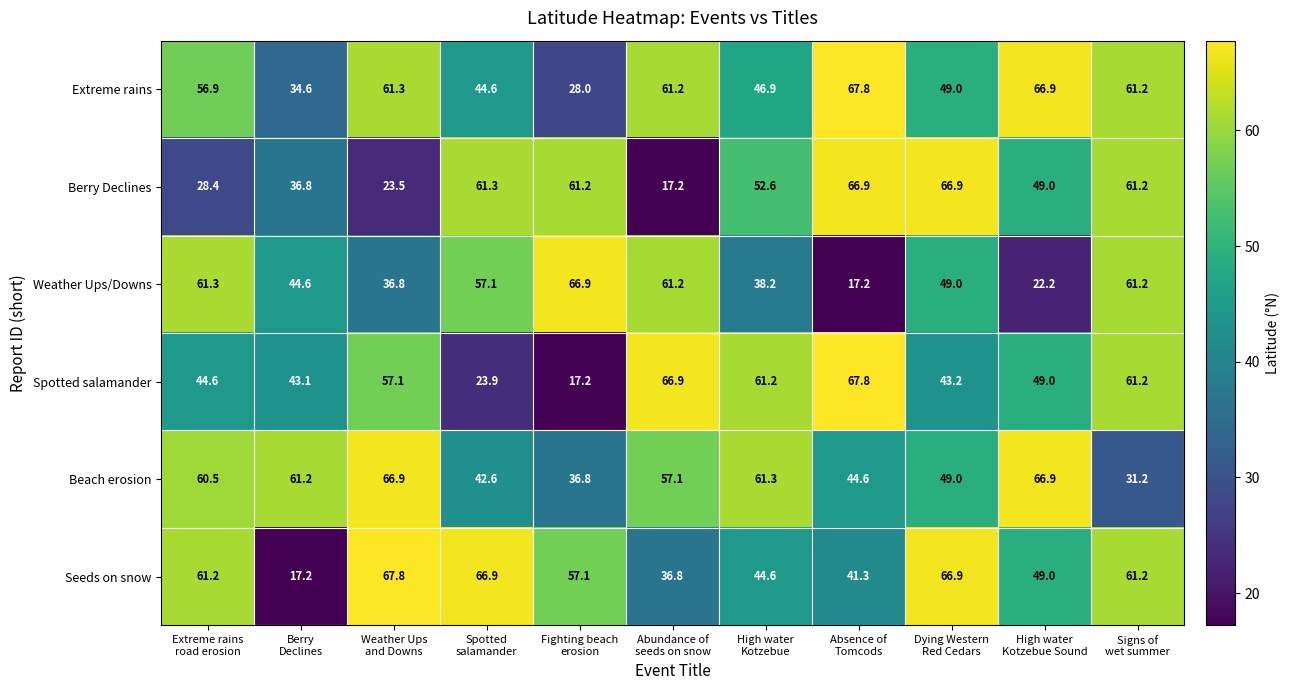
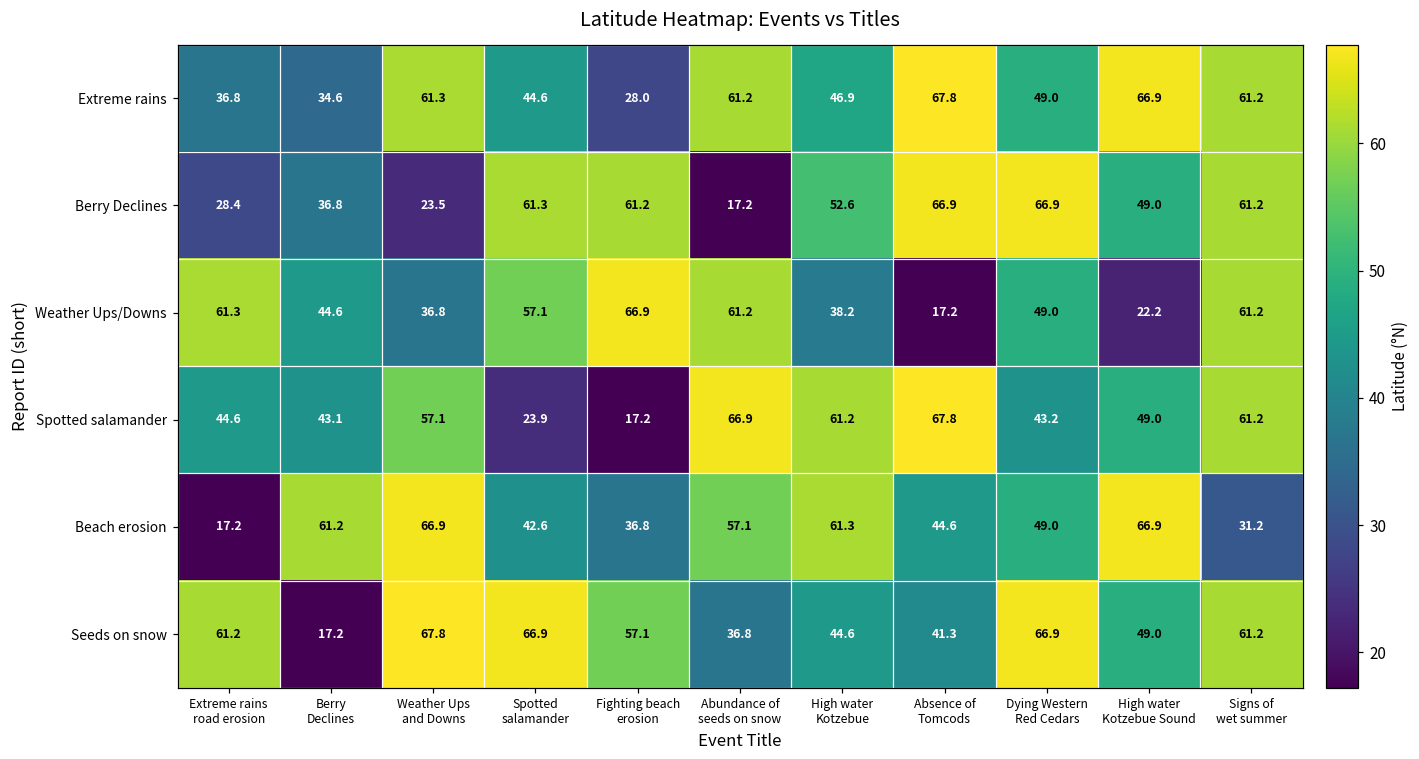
Extreme rains, Extreme rains road erosion: 56.9 -> 36.8
Beach erosion, Extreme rains road erosion: 60.5 -> 17.2
